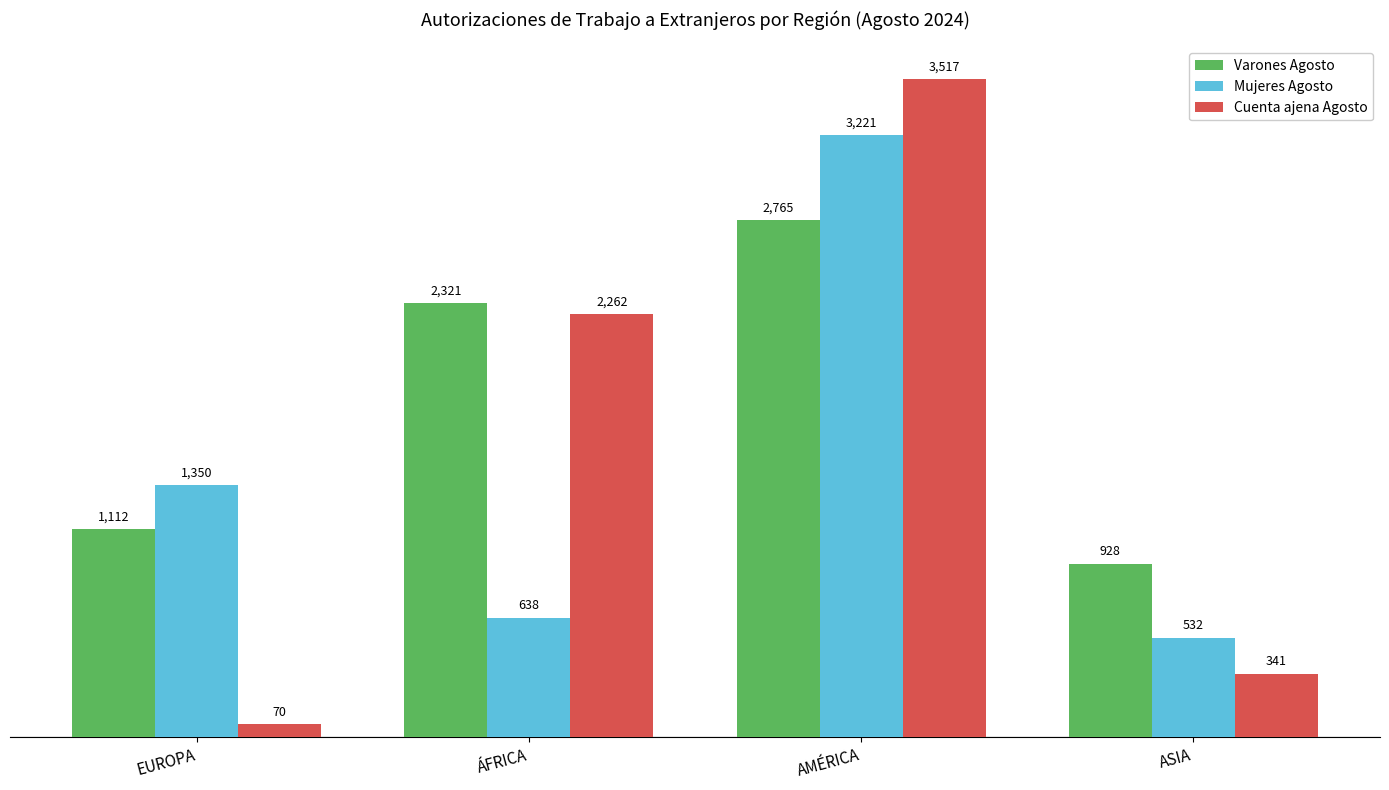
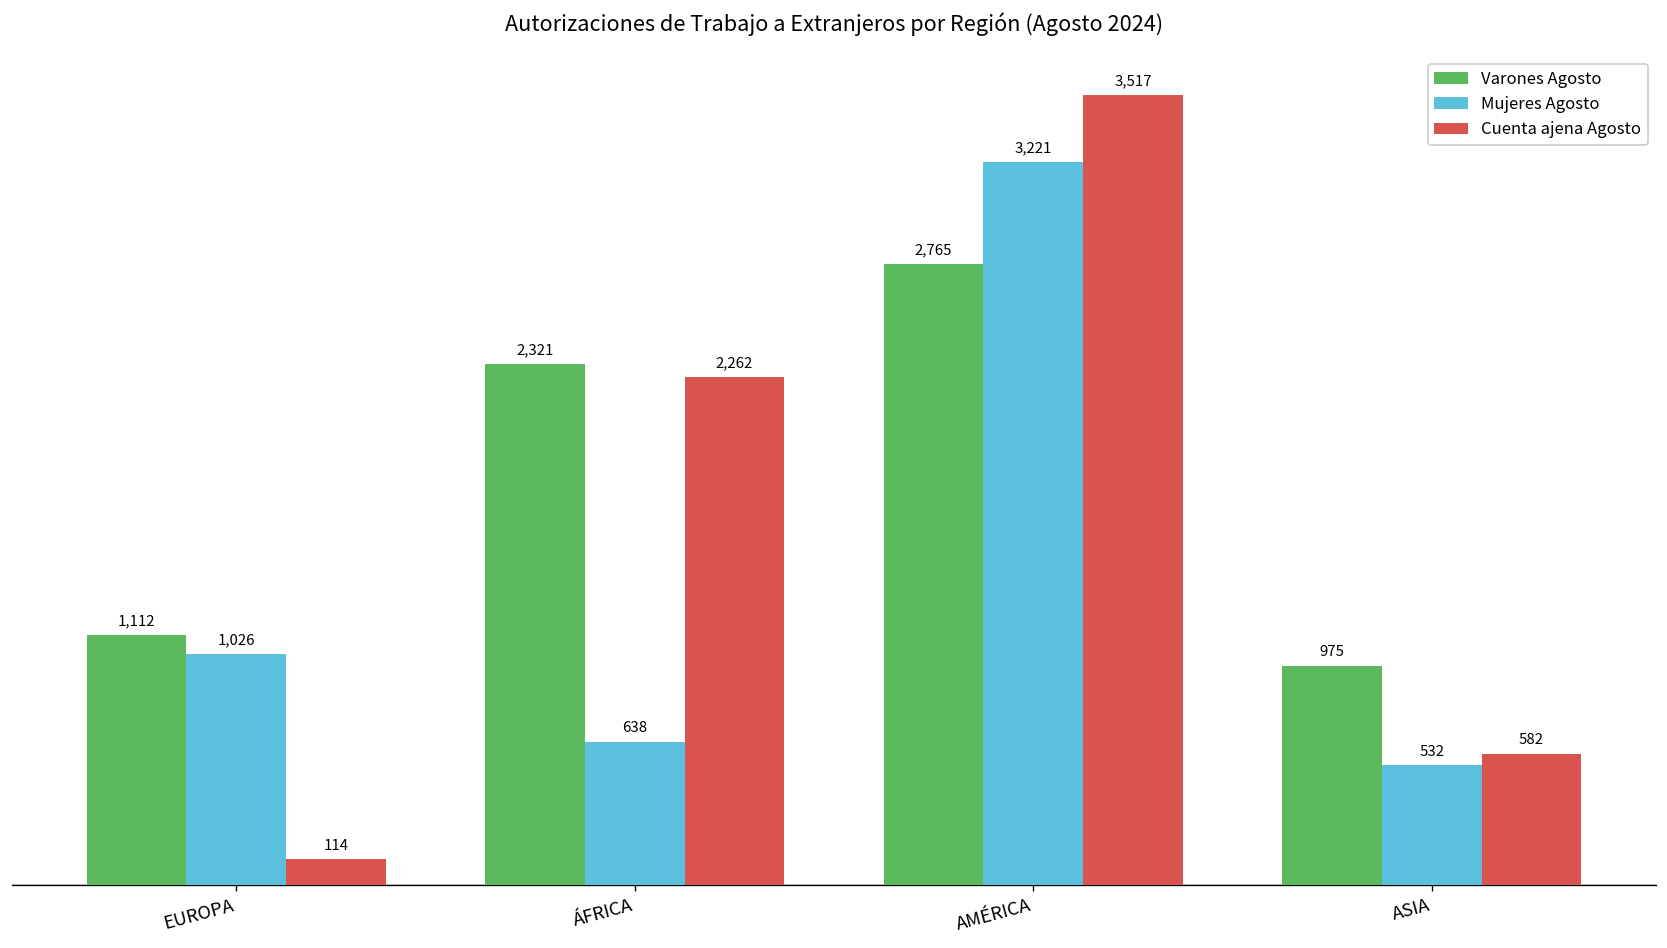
Mujeres Agosto, EUROPA: 1,350 -> 1,026
Cuenta ajena Agosto, EUROPA: 70 -> 114
Varones Agosto, ASIA: 928 -> 975
Cuenta ajena Agosto, ASIA: 341 -> 582
